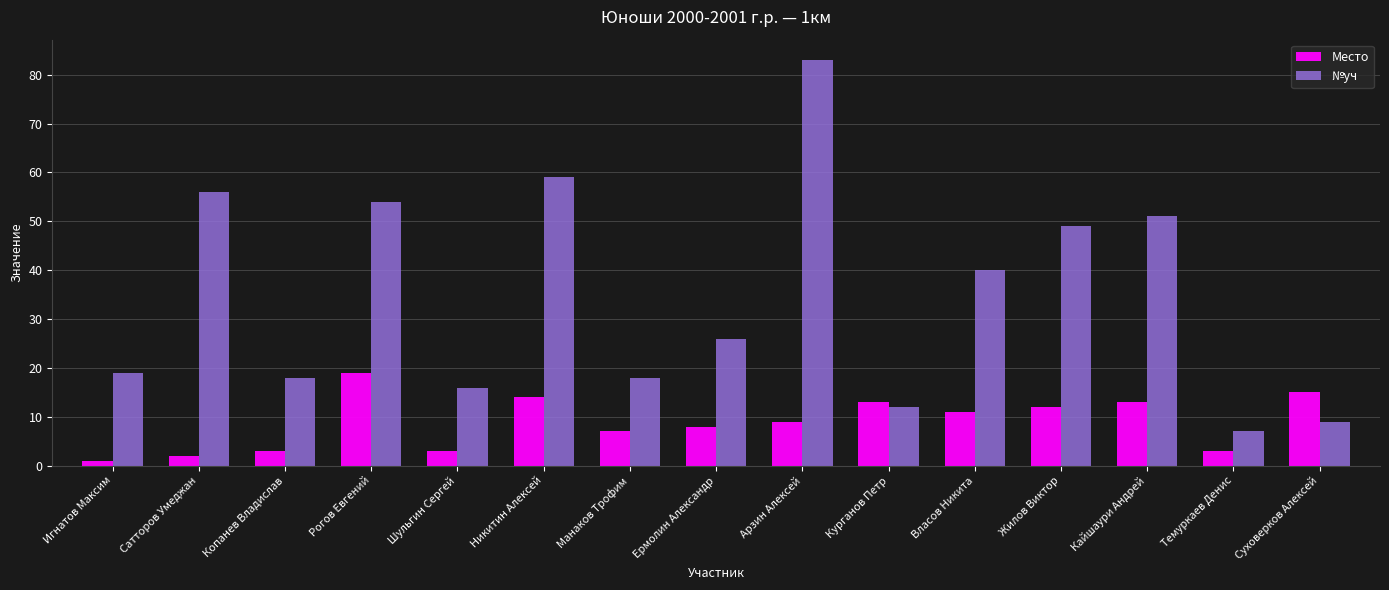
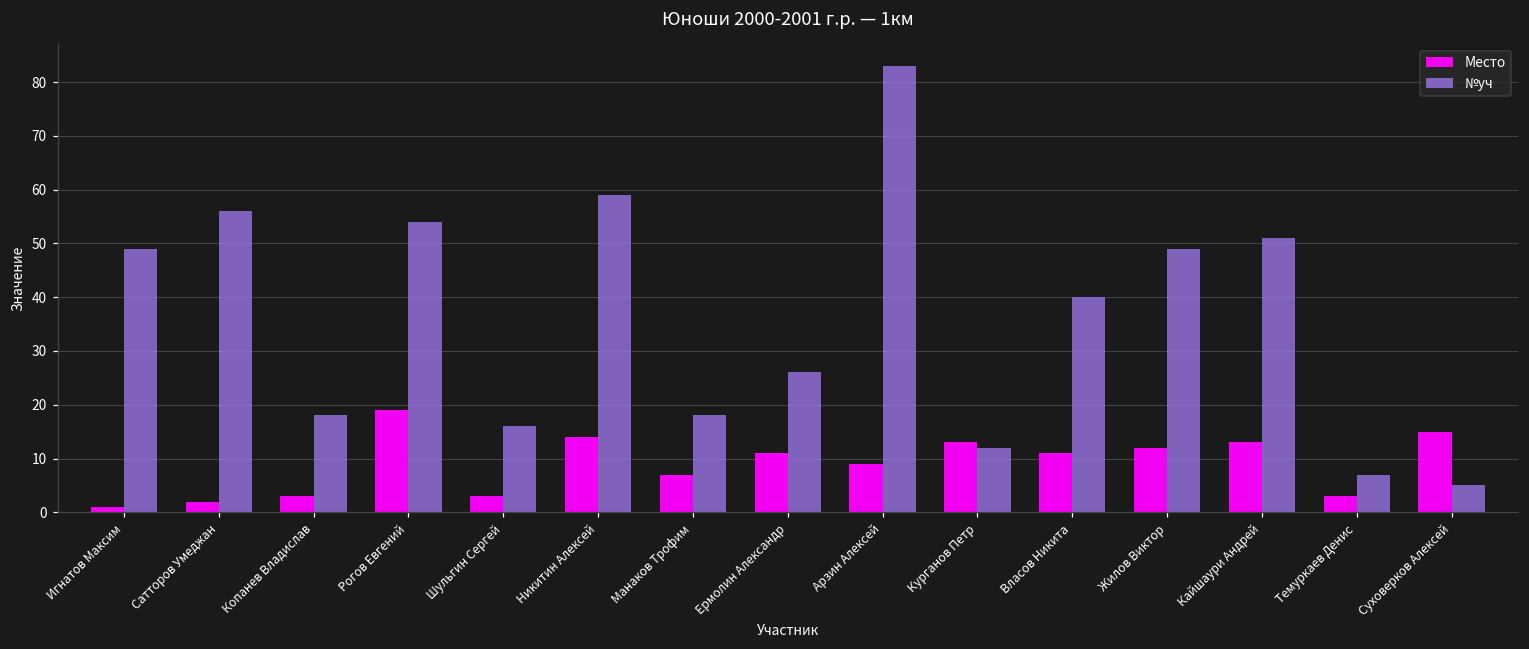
№уч, Игнатов Максим: 19 -> 49
Место, Ермолин Александр: 8 -> 11
№уч, Суховерков Алексей: 9 -> 5
